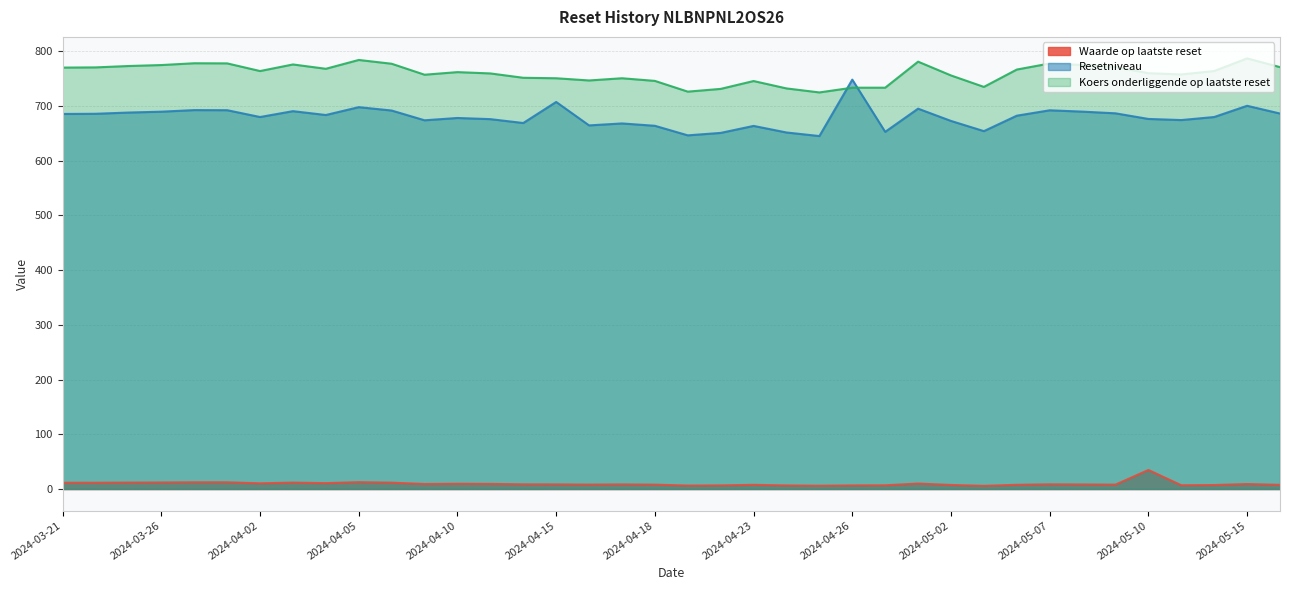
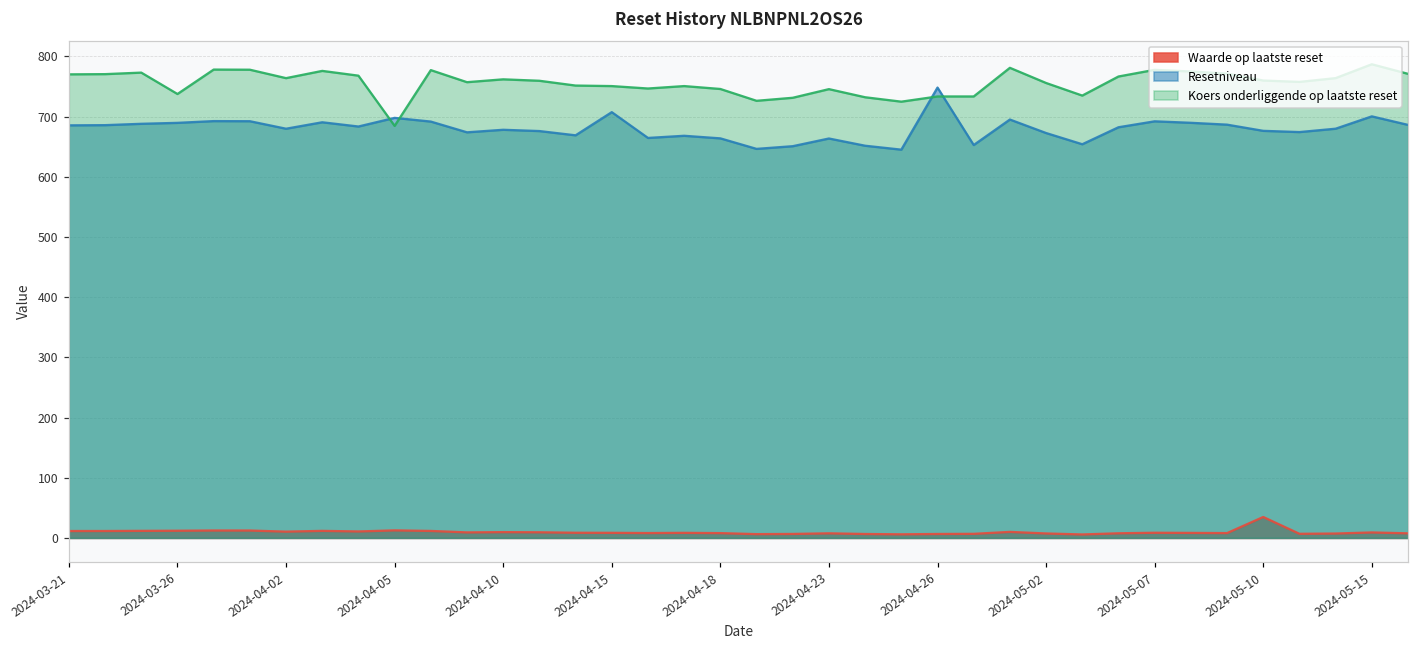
Koers onderliggende op laatste reset, 2024-03-26: 770 -> 740
Koers onderliggende op laatste reset, 2024-04-05: 780 -> 680
